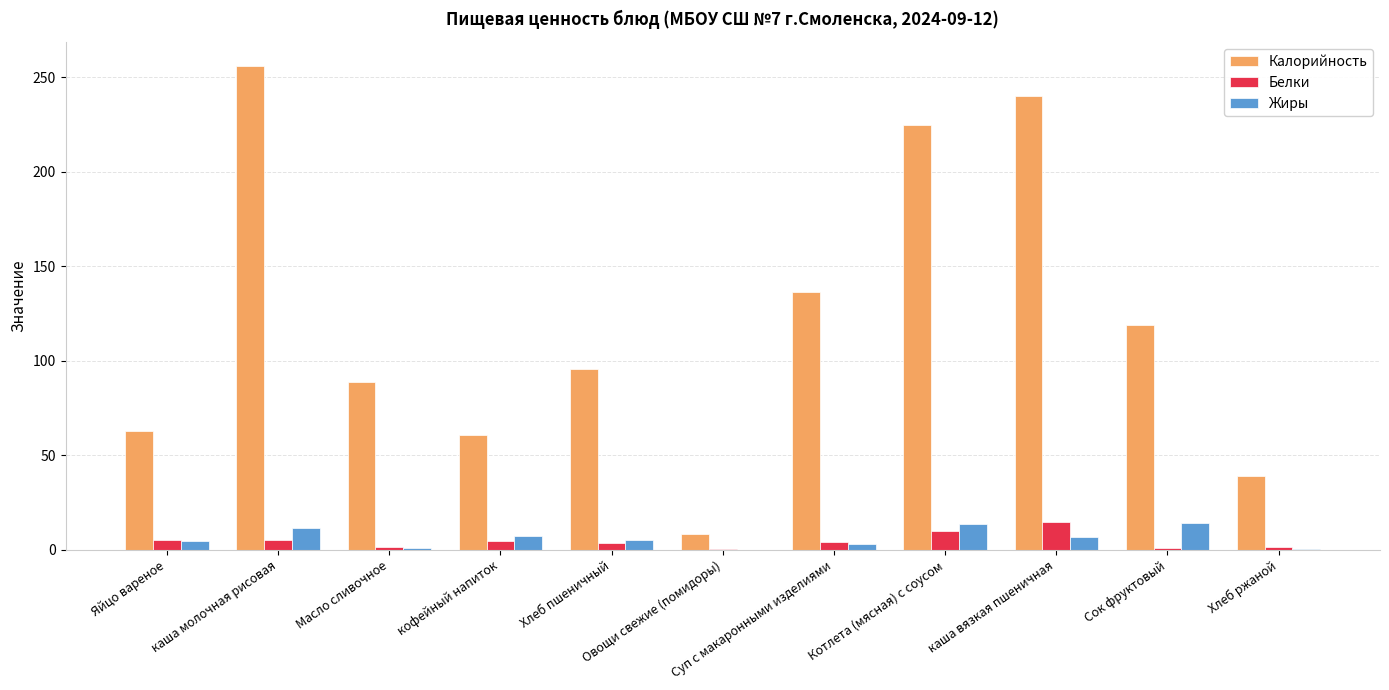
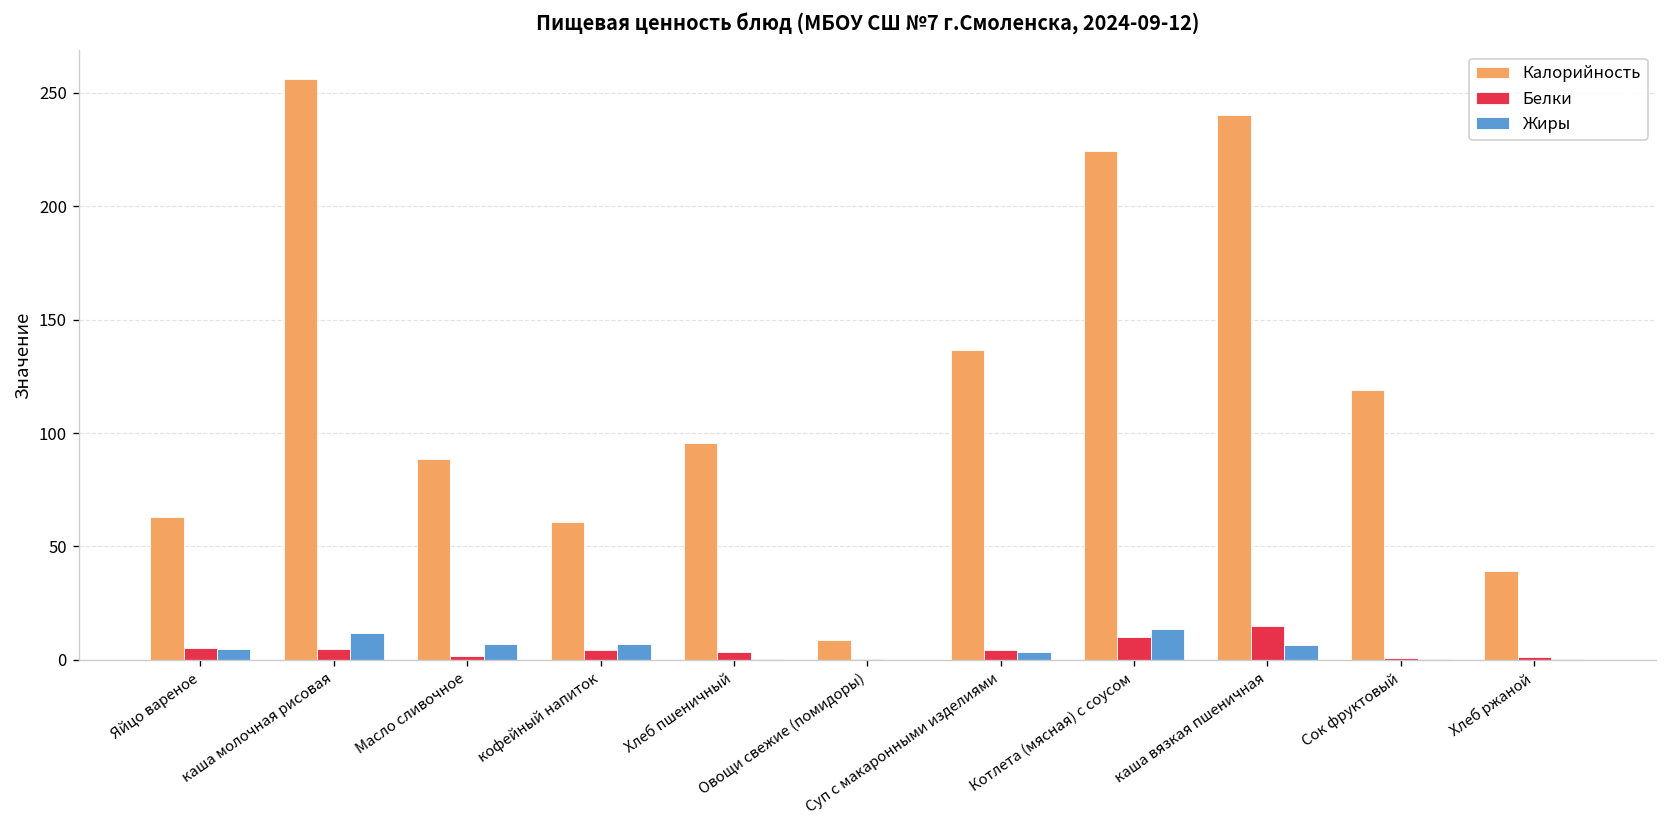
Жиры, Масло сливочное: 1 -> 7
Жиры, Хлеб пшеничный: 5 -> 0
Жиры, Сок фруктовый: 14 -> 0
